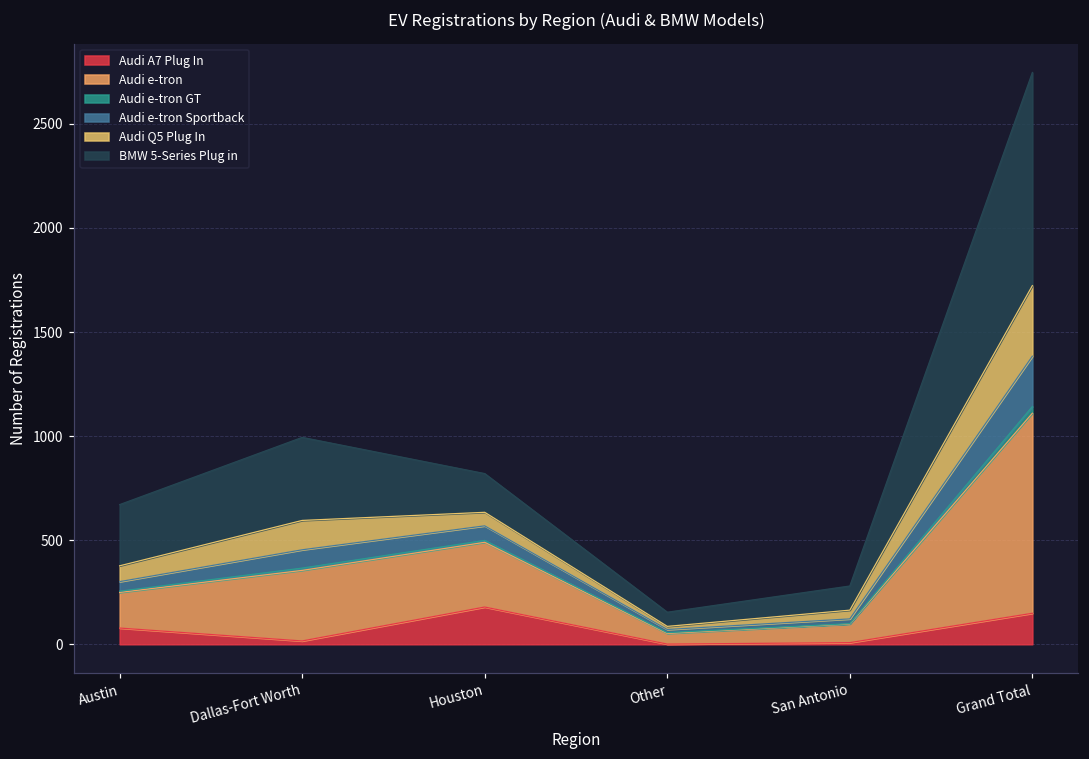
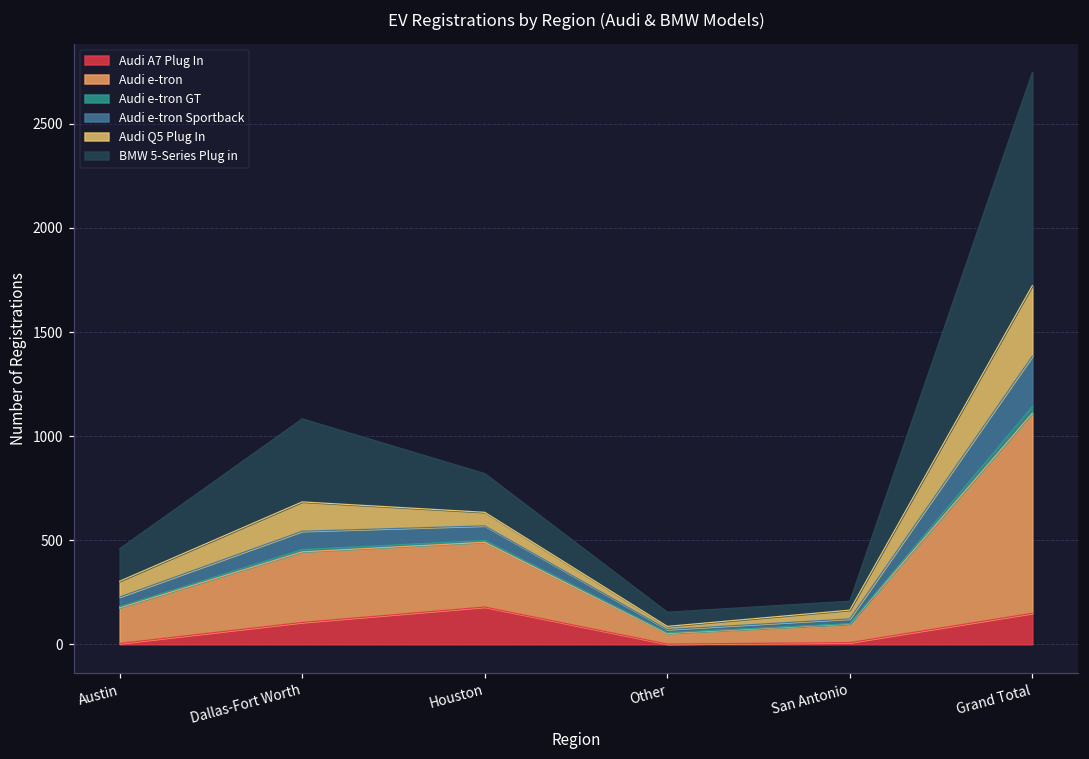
Audi A7 Plug In, Austin: 80 -> 0
BMW 5-Series Plug in, Austin: 290 -> 160
Audi A7 Plug In, Dallas-Fort Worth: 20 -> 110
BMW 5-Series Plug in, San Antonio: 120 -> 40
